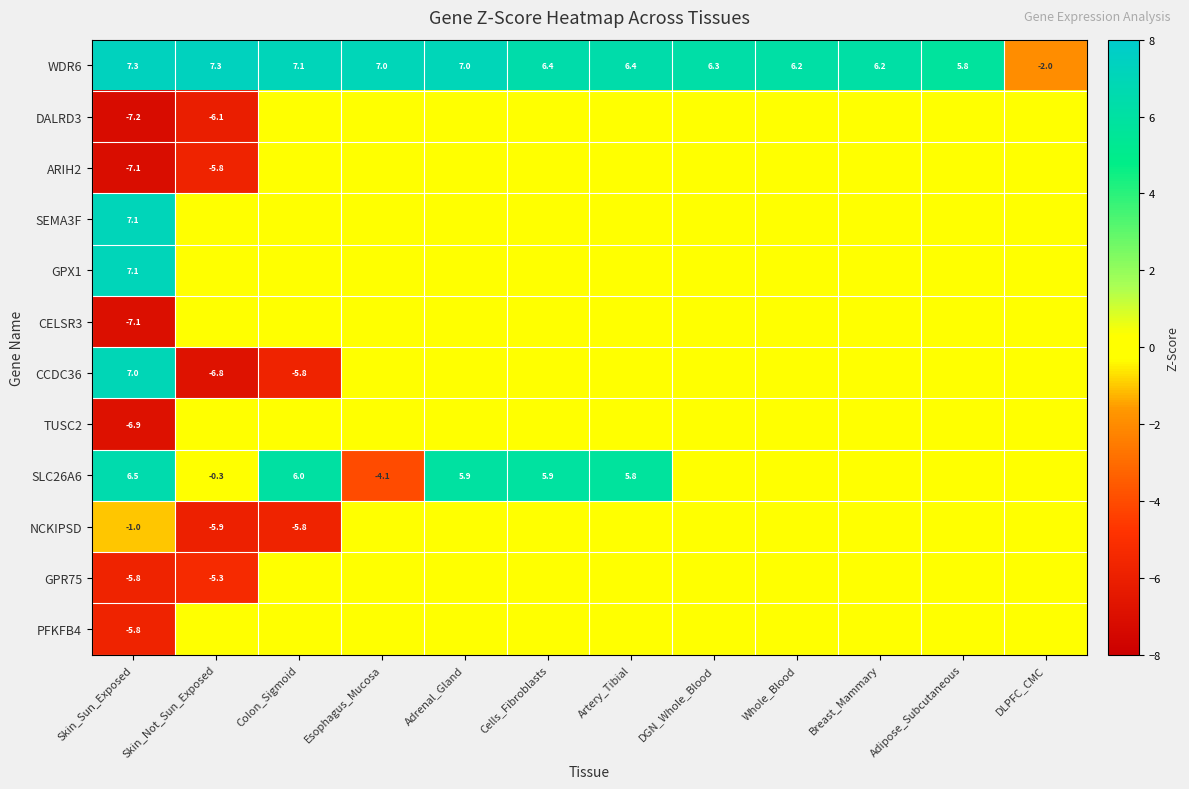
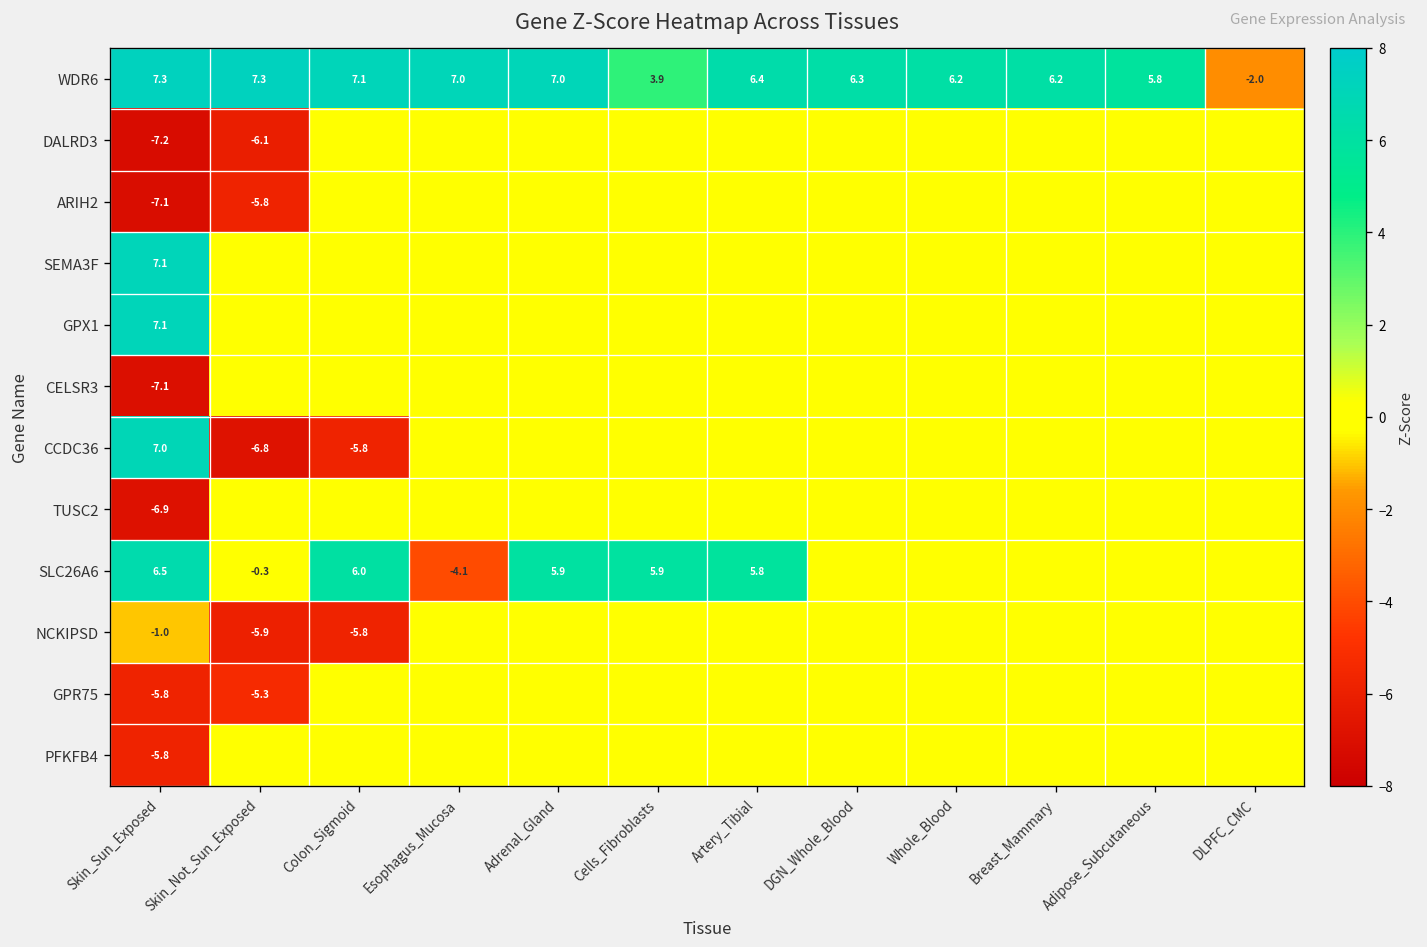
WDR6, Cells_Fibroblasts: 6.4 -> 3.9
